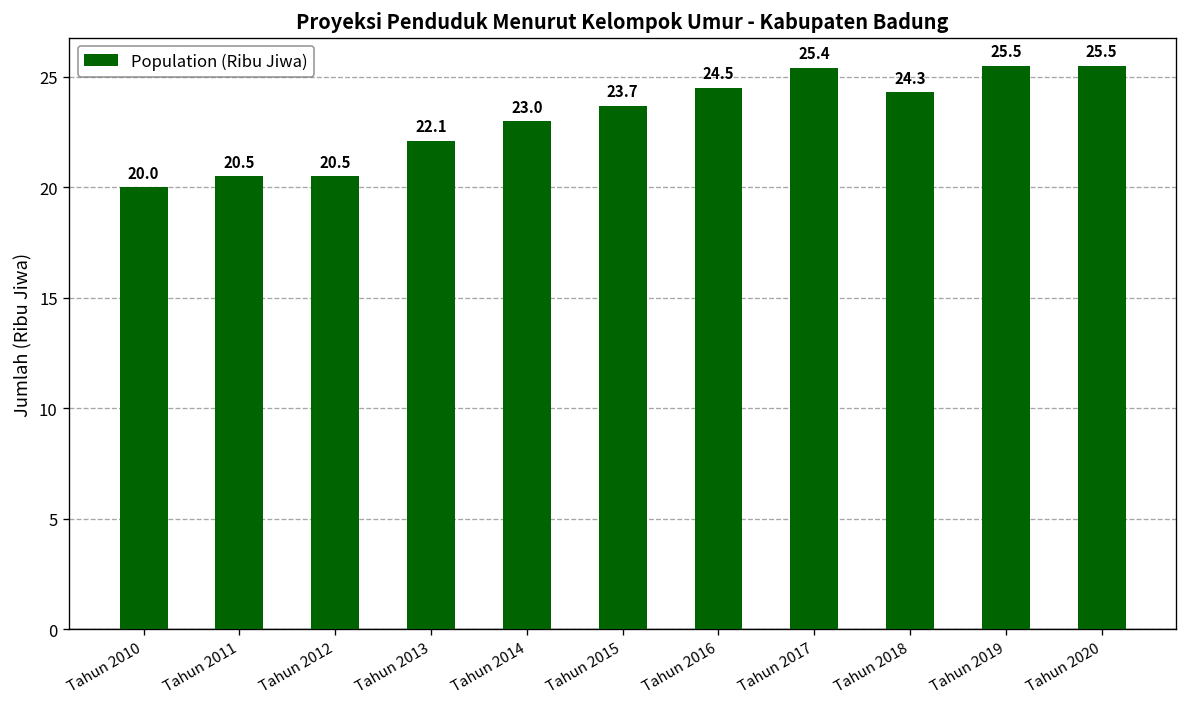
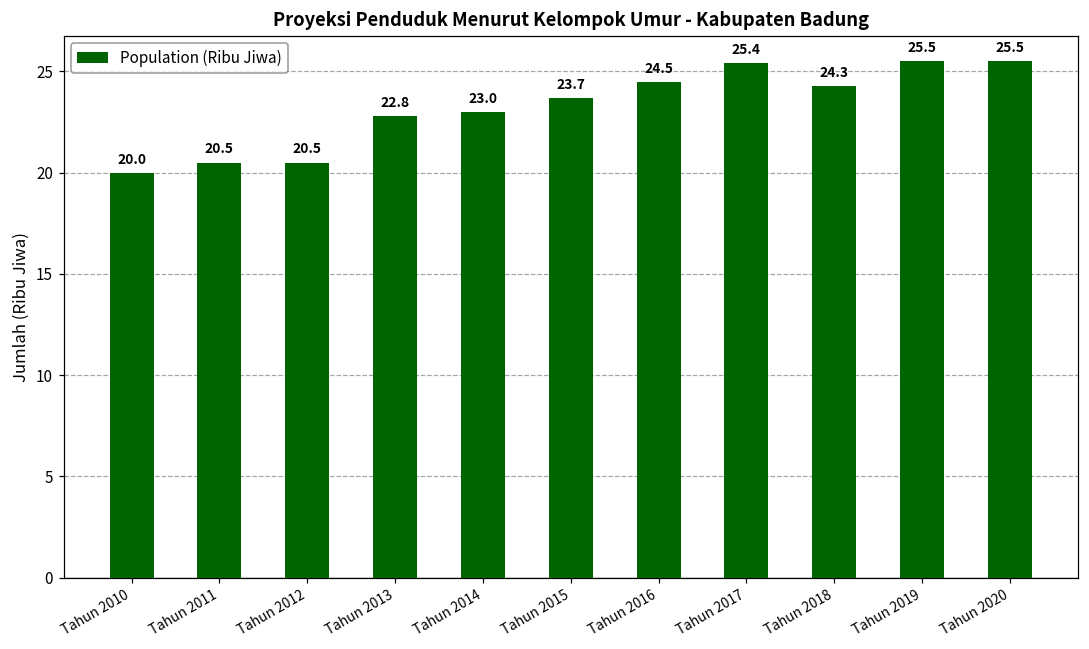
Tahun 2013: 22.1 -> 22.8
